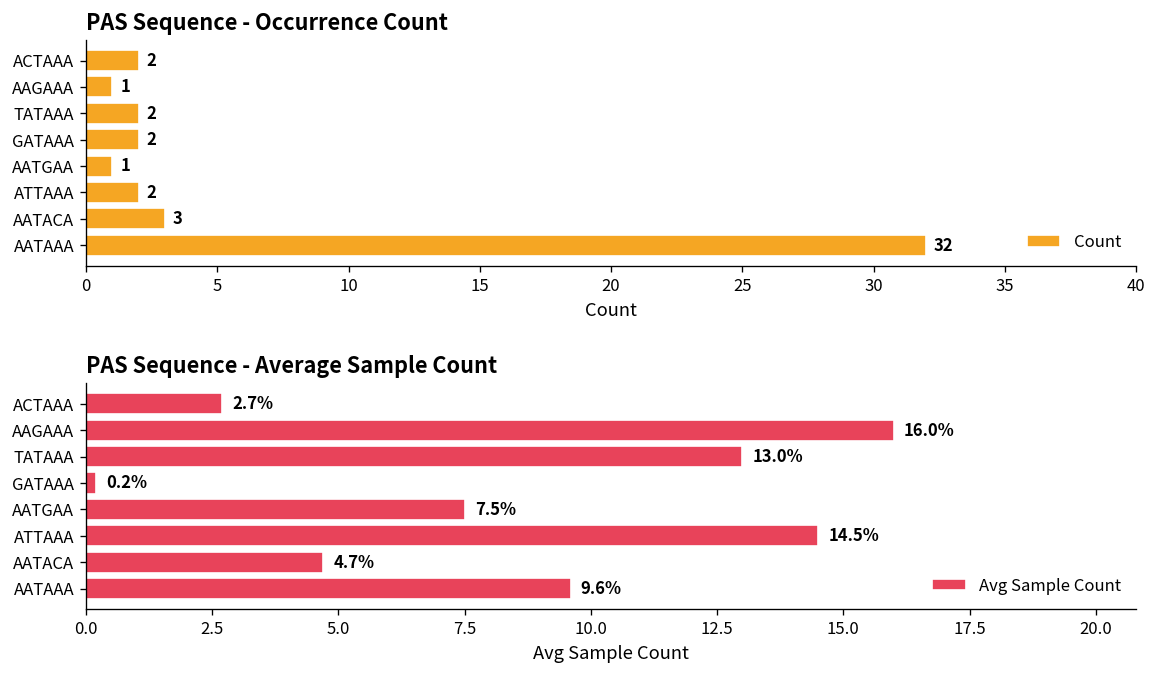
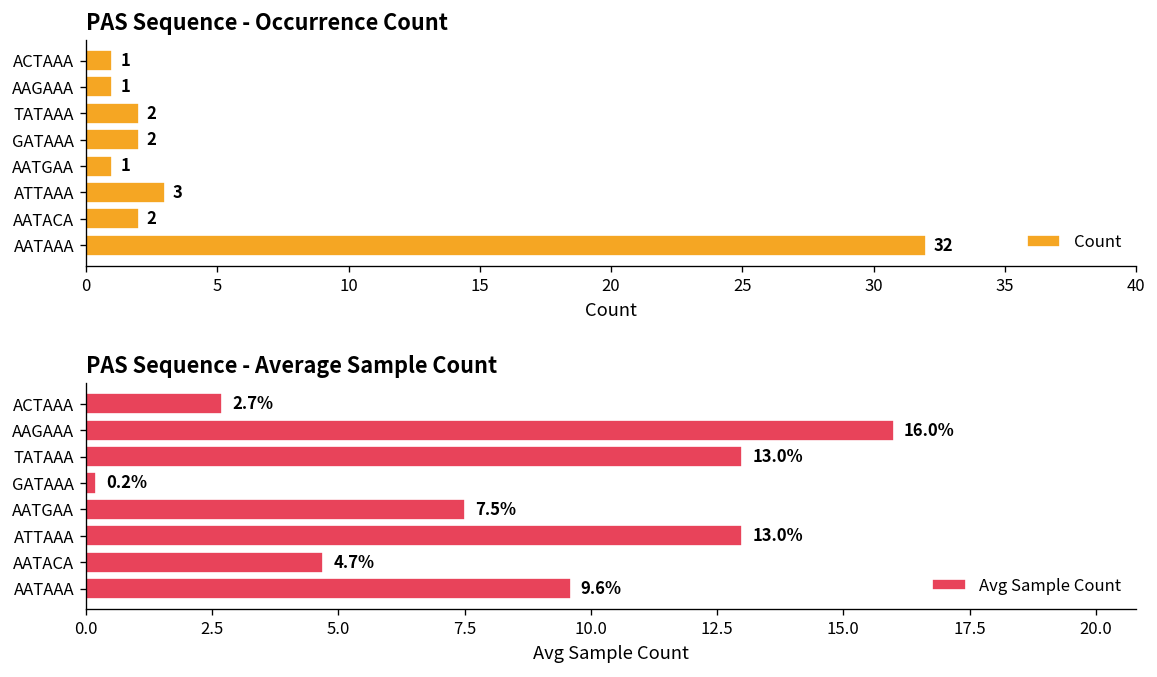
PAS Sequence - Occurrence Count, ACTAAA: 2 -> 1
PAS Sequence - Occurrence Count, ATTAAA: 2 -> 3
PAS Sequence - Occurrence Count, AATACA: 3 -> 2
PAS Sequence - Average Sample Count, ATTAAA: 14.5% -> 13.0%
